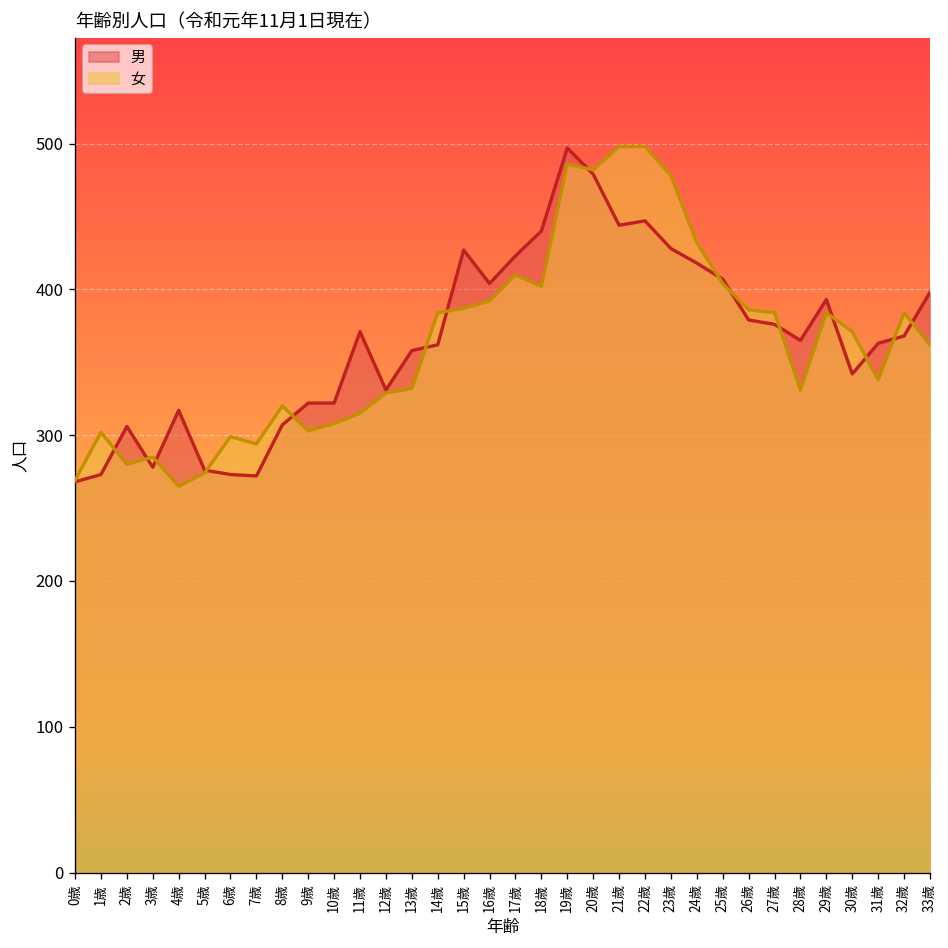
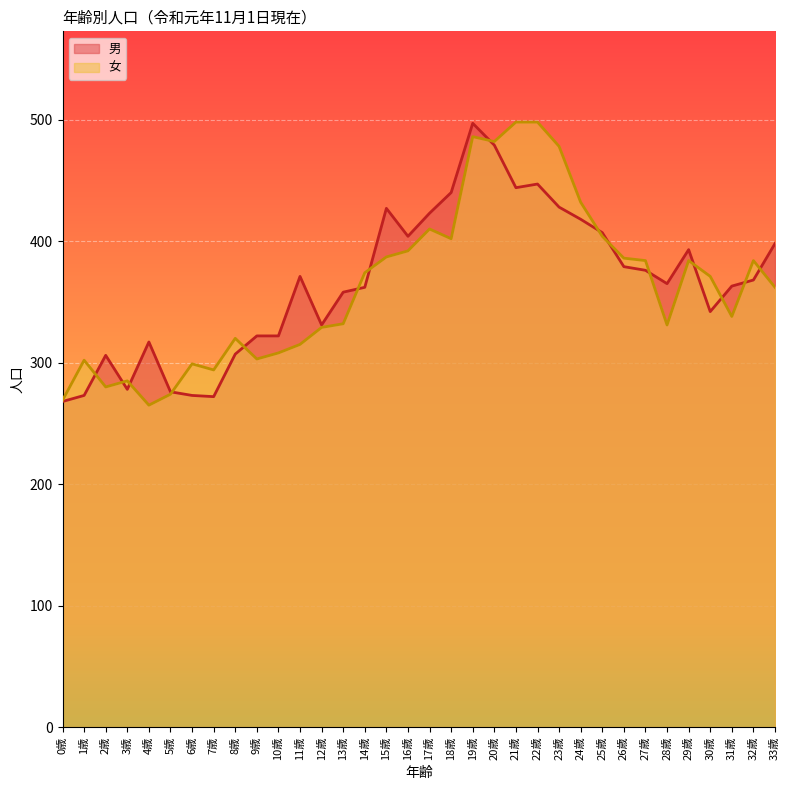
女, 14歳: 384 -> 374
